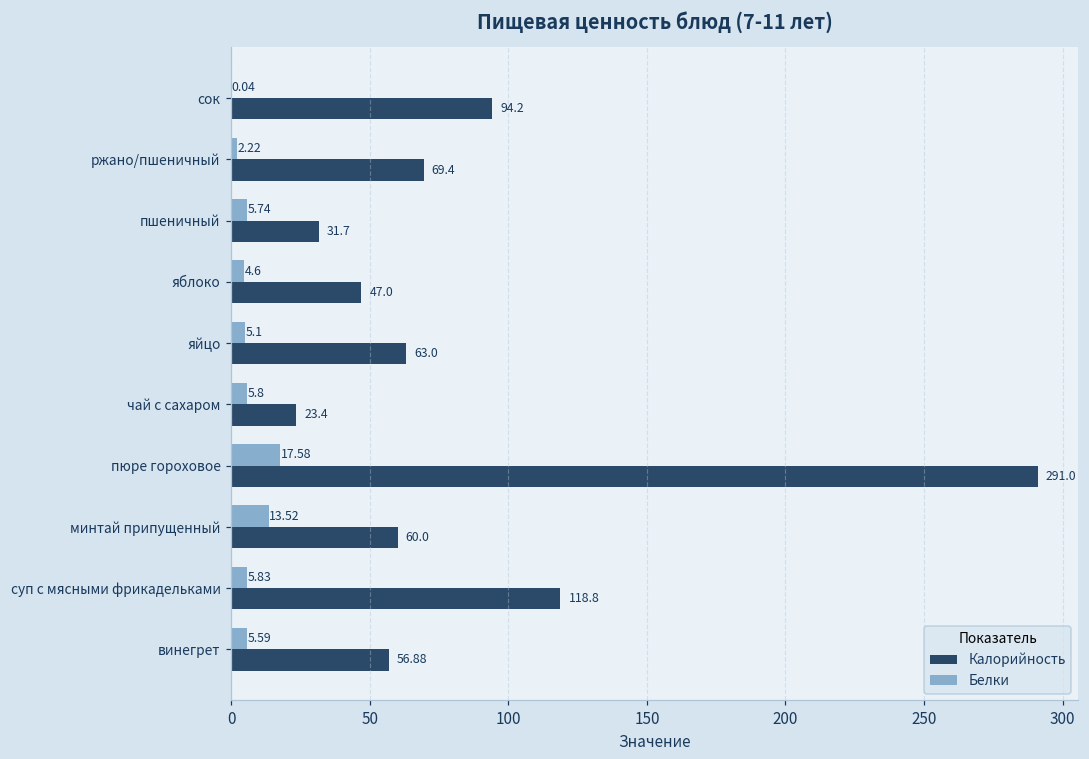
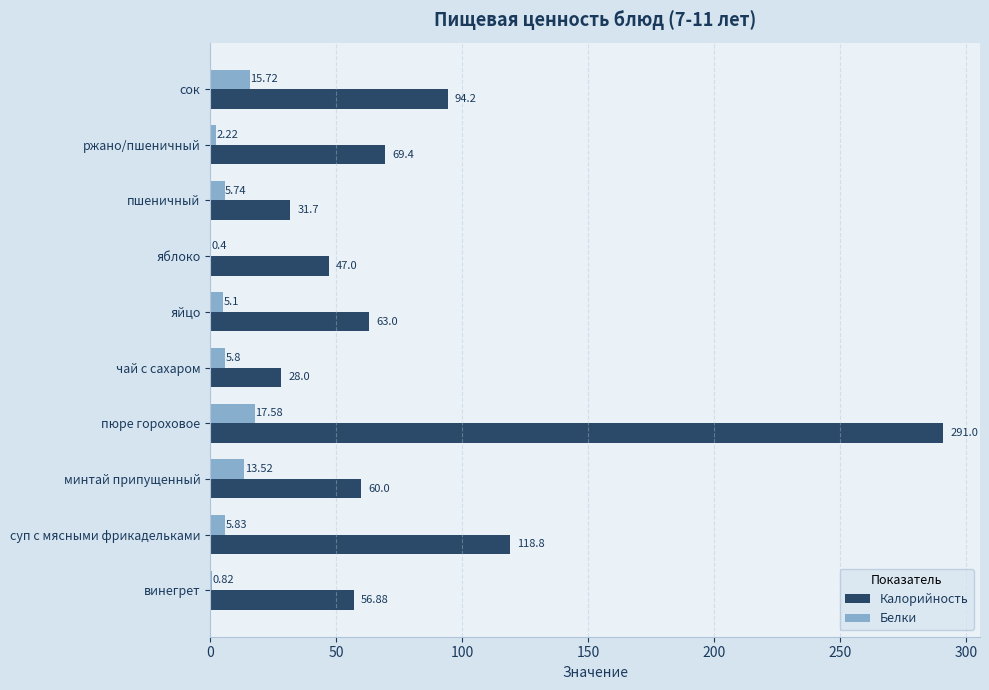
Белки, сок: 0.04 -> 15.72
Белки, яблоко: 4.6 -> 0.4
Калорийность, чай с сахаром: 23.4 -> 28.0
Белки, винегрет: 5.59 -> 0.82
